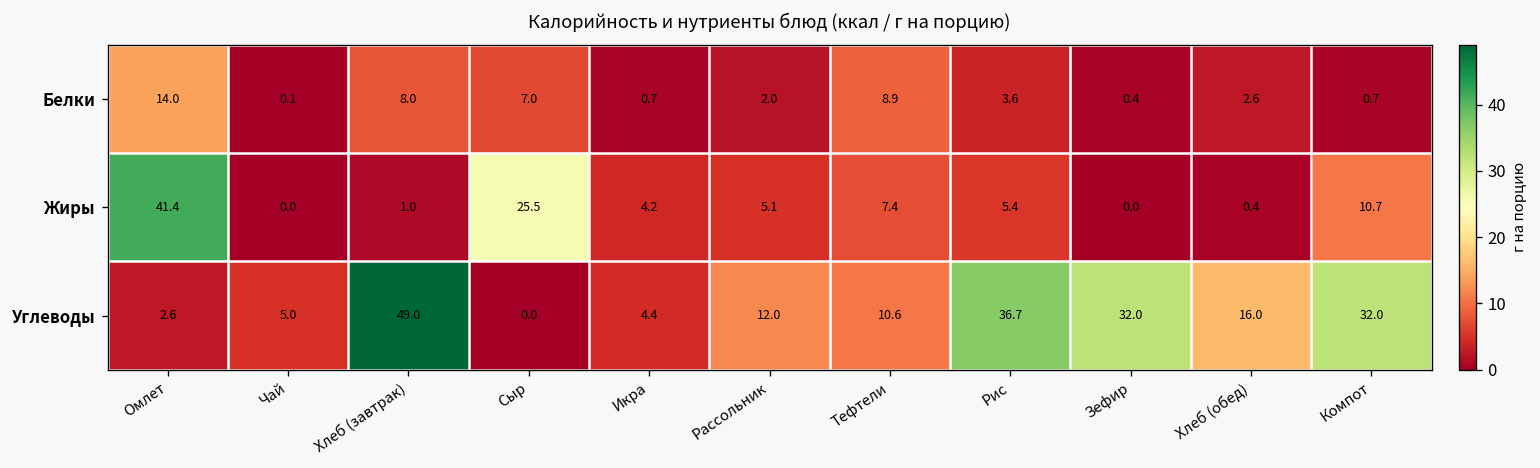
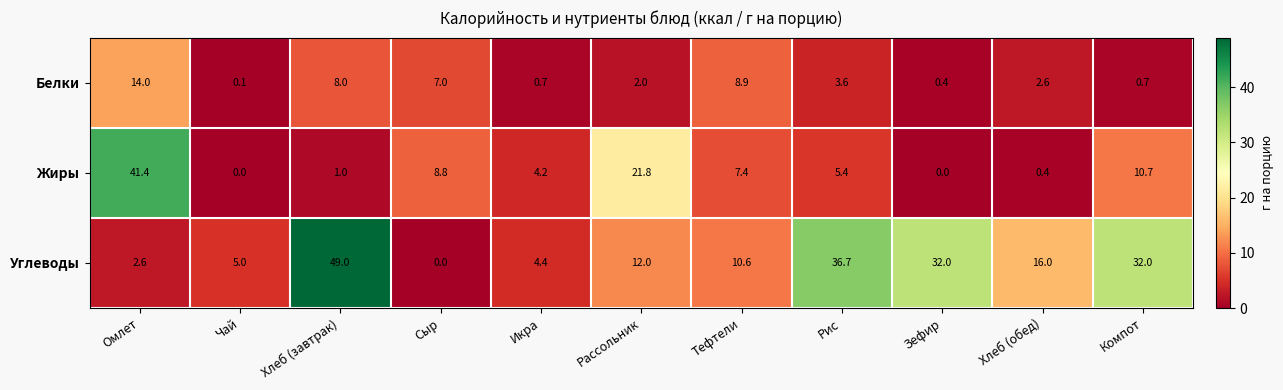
Жиры, Сыр: 25.5 -> 8.8
Жиры, Рассольник: 5.1 -> 21.8
